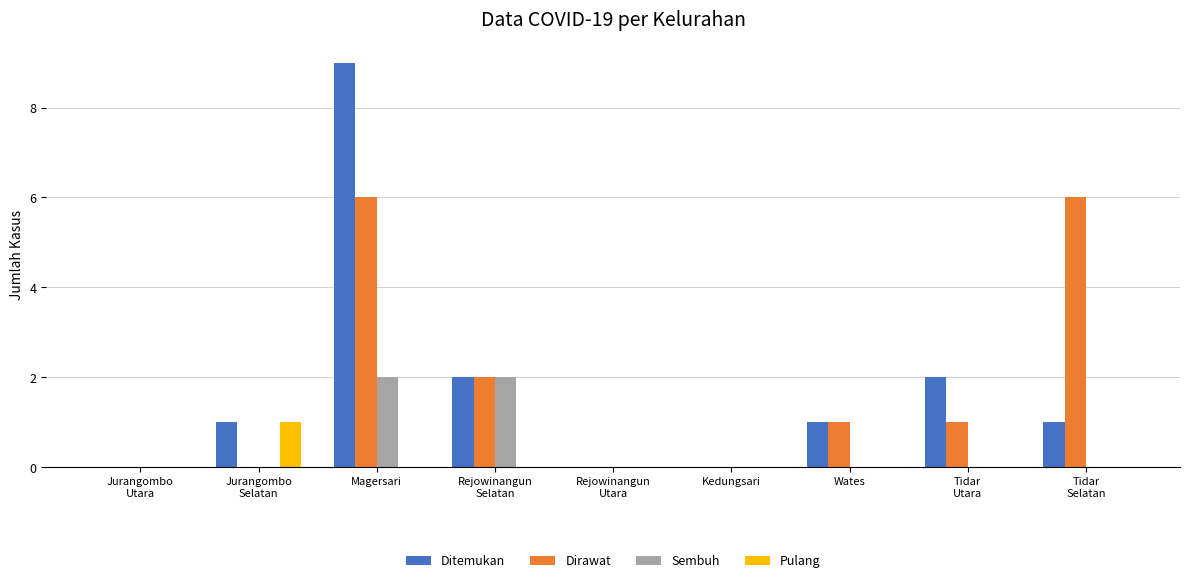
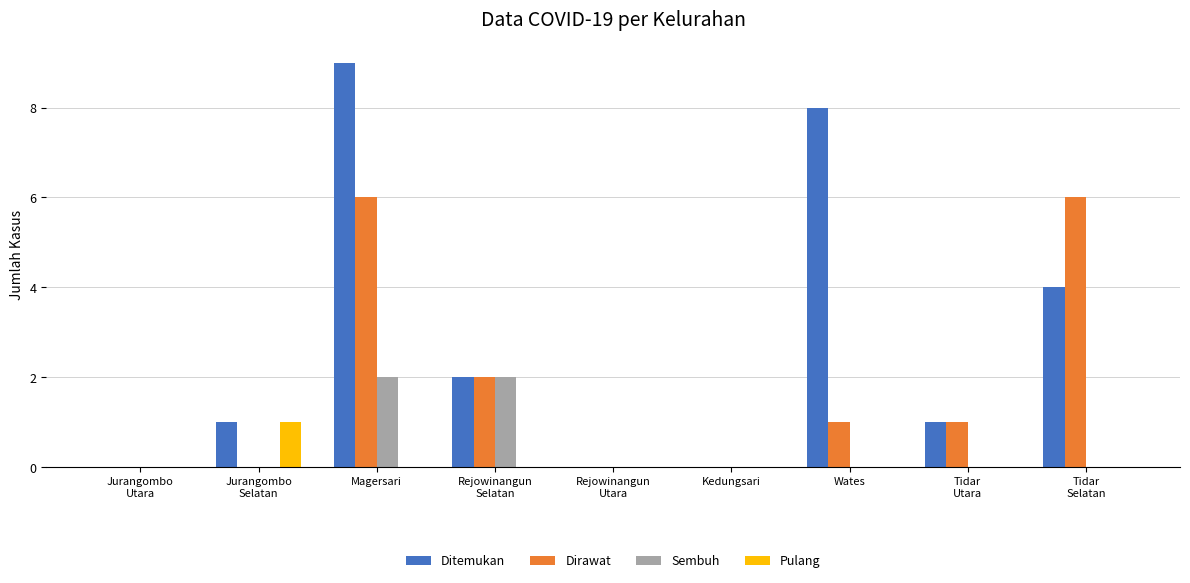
Ditemukan, Wates: 1 -> 8
Ditemukan, Tidar Utara: 2 -> 1
Ditemukan, Tidar Selatan: 1 -> 4
